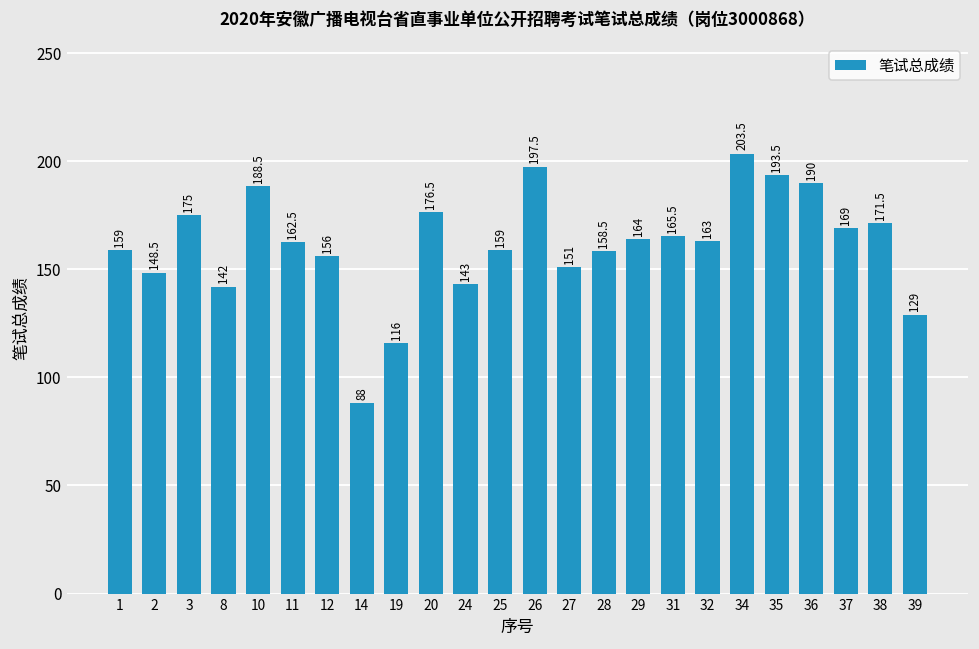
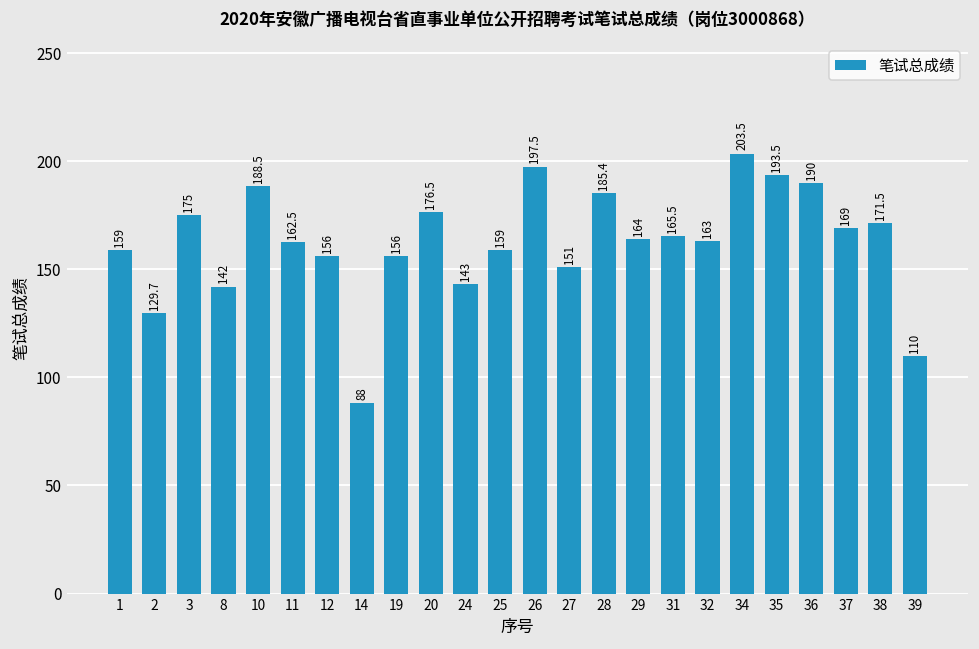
2: 148.5 -> 129.7
19: 116 -> 156
28: 158.5 -> 185.4
39: 129 -> 110
